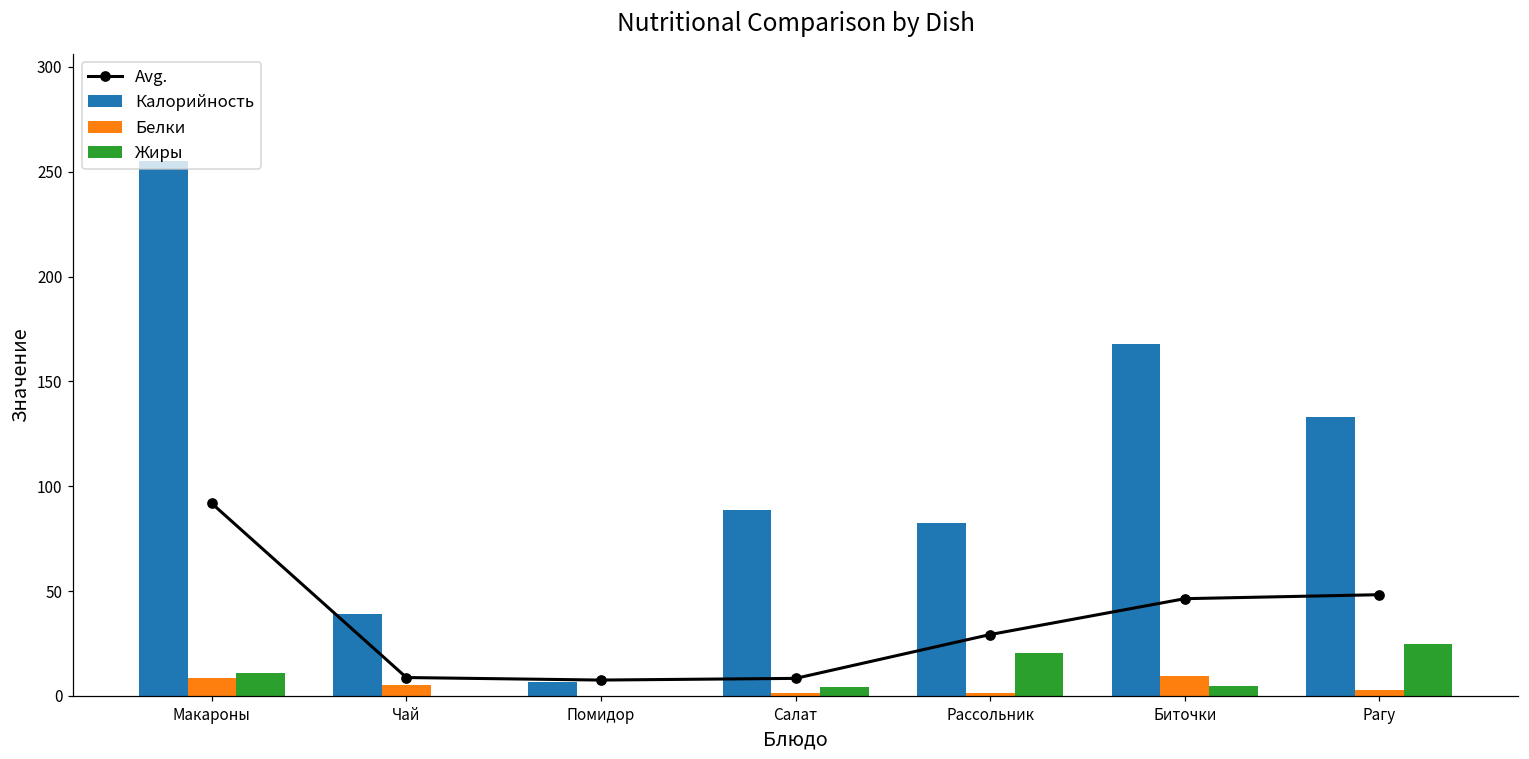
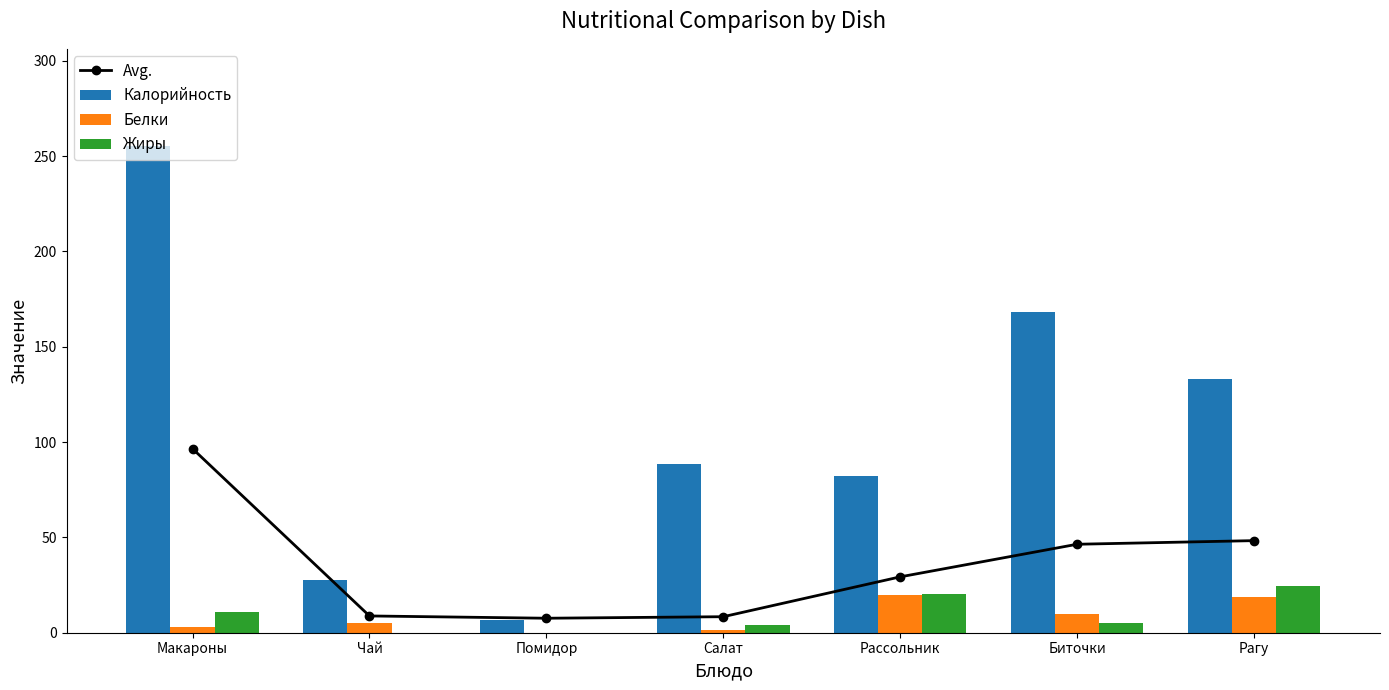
Avg., Макароны: 92 -> 97
Белки, Макароны: 9 -> 3
Калорийность, Чай: 39 -> 27
Белки, Рассольник: 2 -> 20
Белки, Рагу: 3 -> 19
